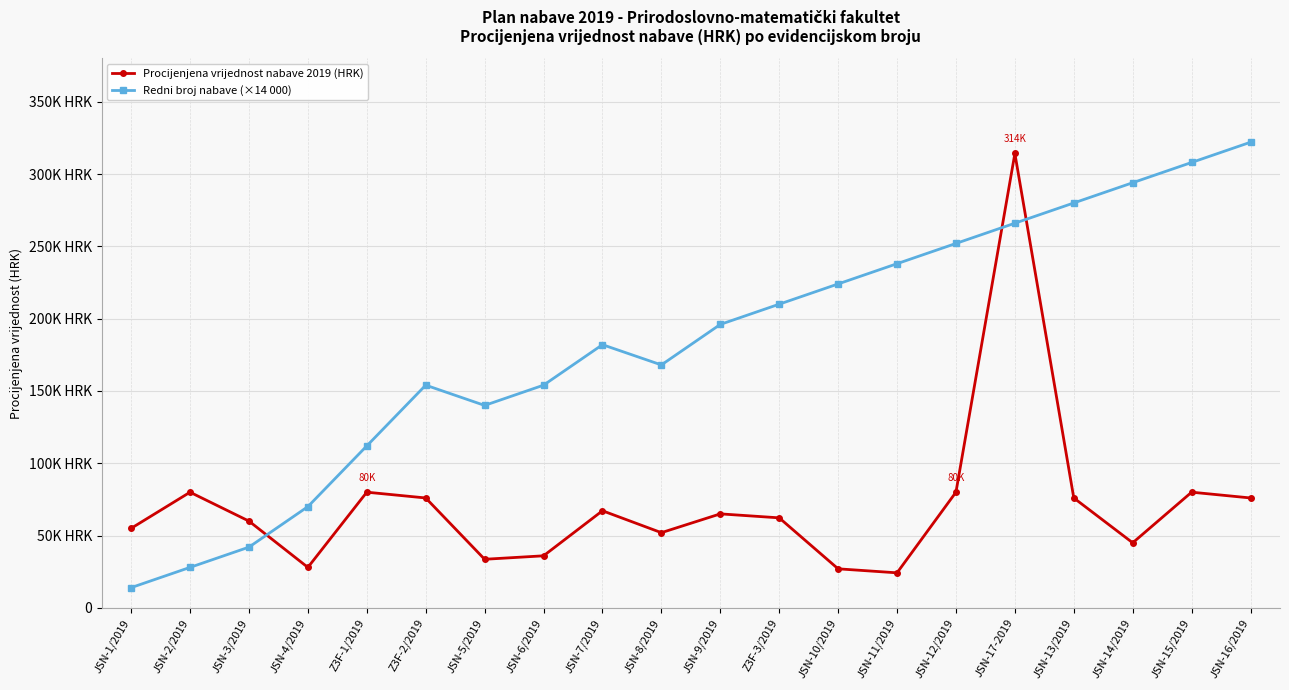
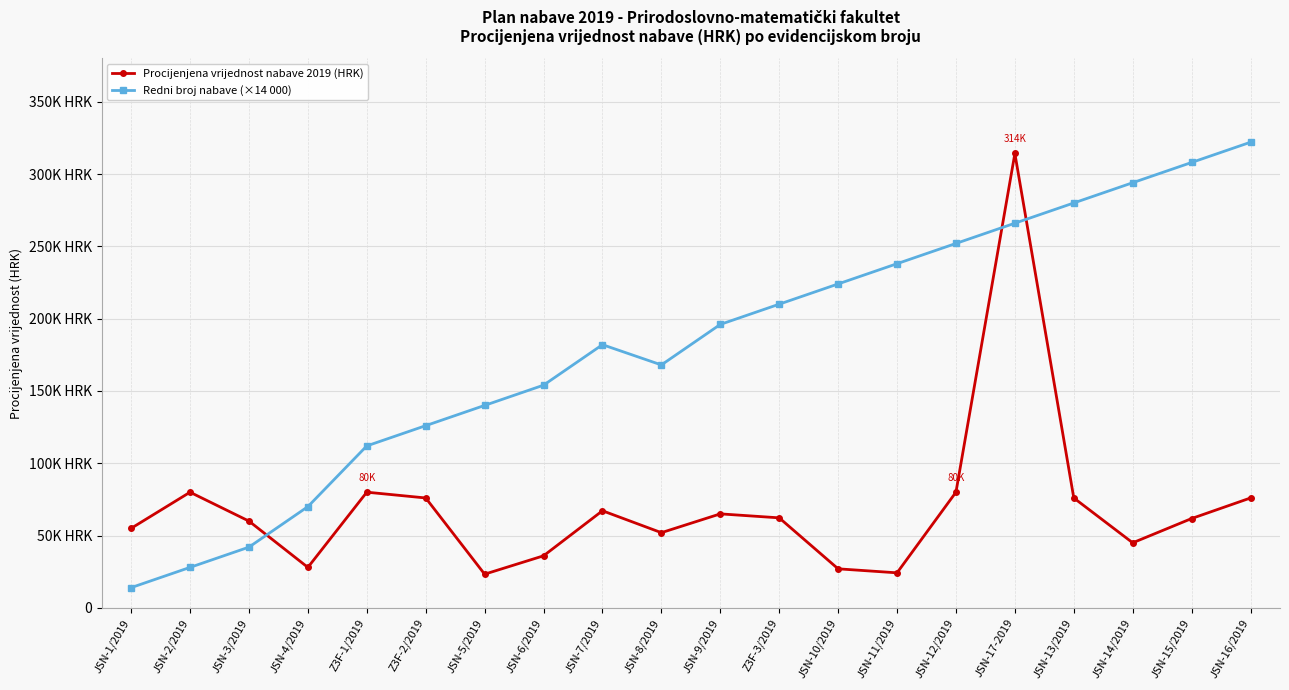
Redni broj nabave (×14 000), Z3F-2/2019: 154K HRK -> 126K HRK
Procijenjena vrijednost nabave 2019 (HRK), JSN-5/2019: 34K HRK -> 23K HRK
Procijenjena vrijednost nabave 2019 (HRK), JSN-15/2019: 80K HRK -> 62K HRK
